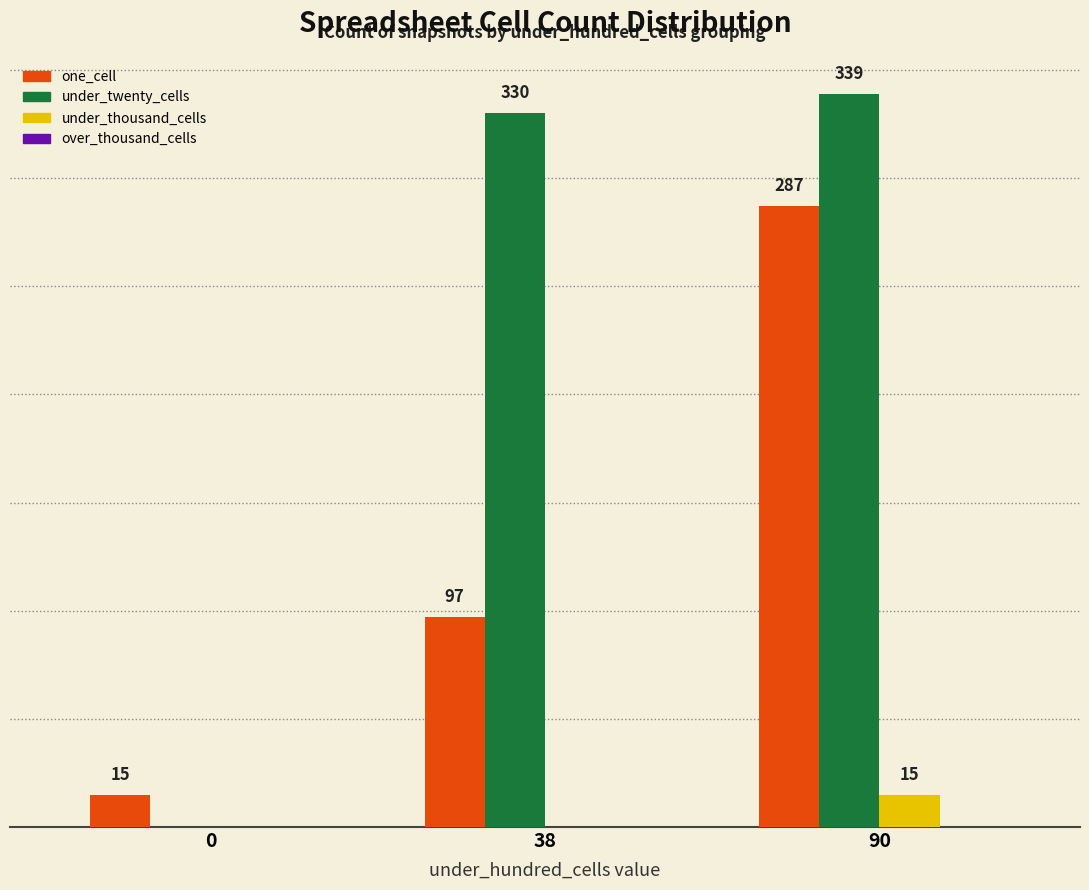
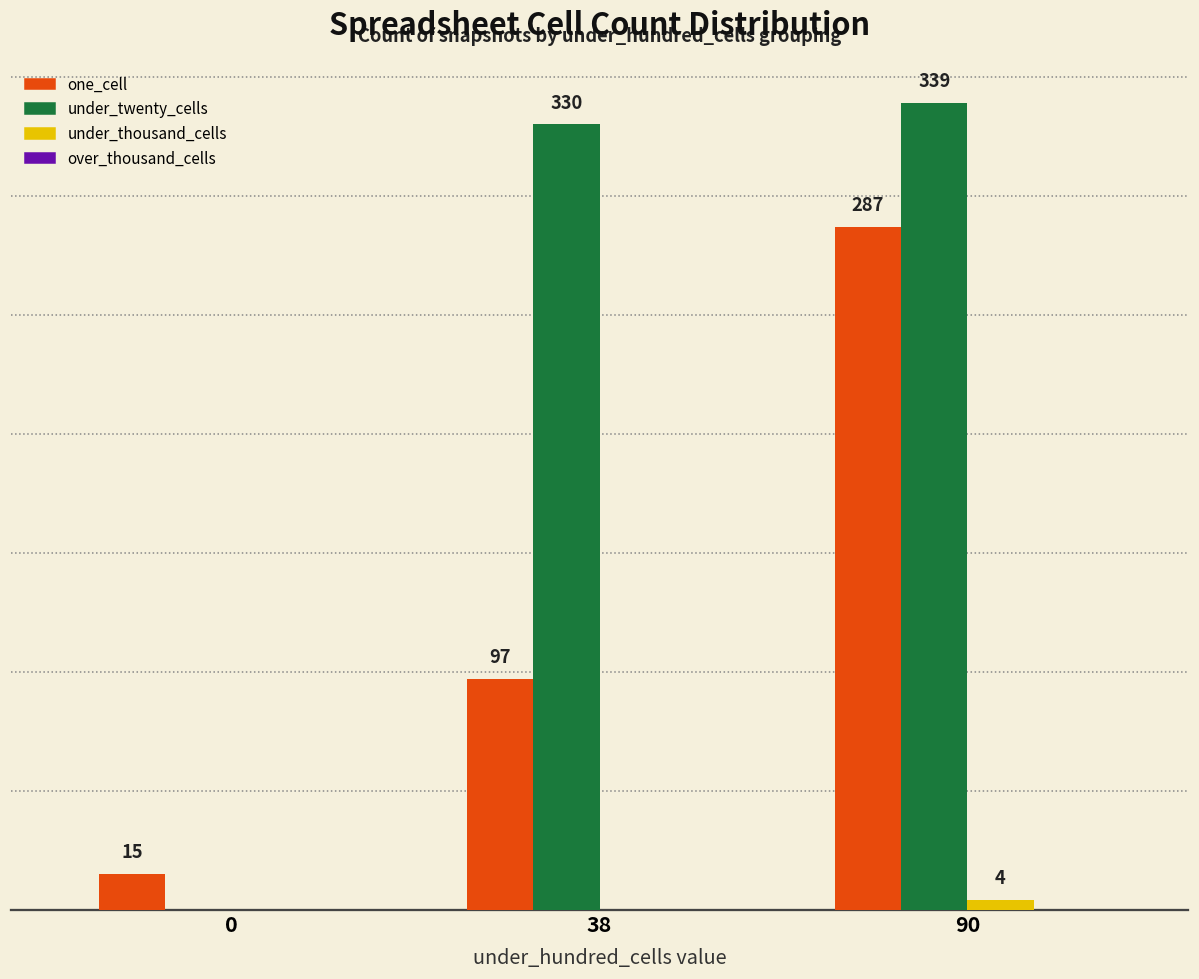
under_thousand_cells, 90: 15 -> 4
